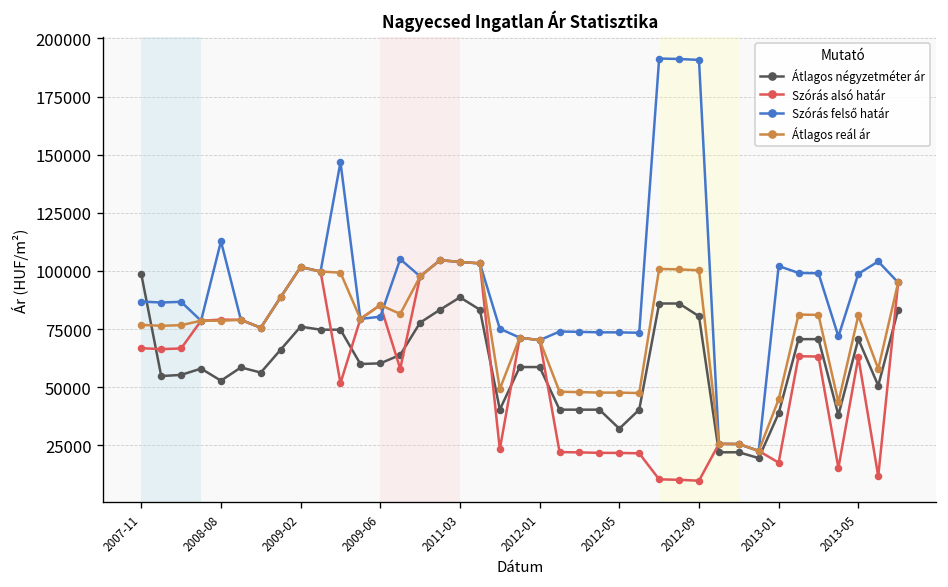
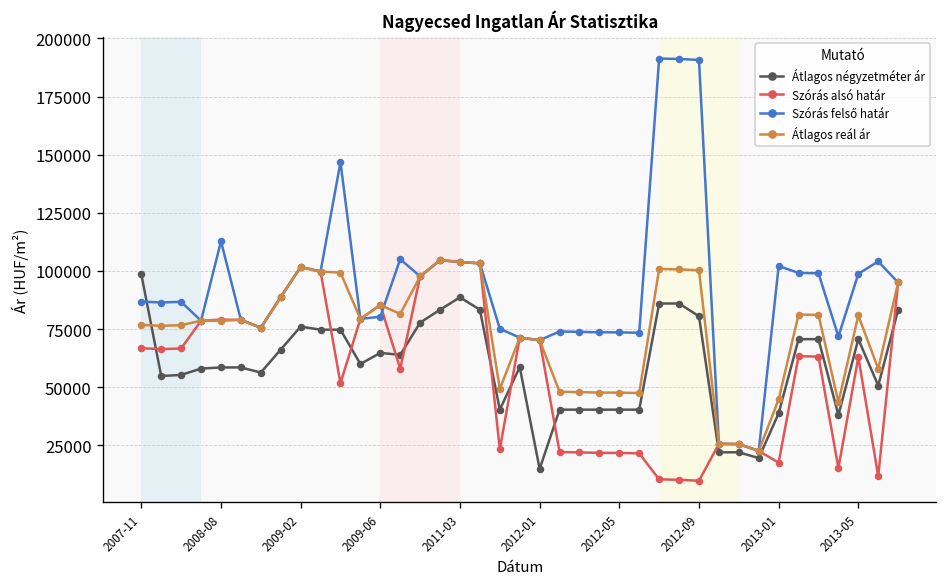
Átlagos négyzetméter ár, 2008-08: 53000 -> 58000
Átlagos négyzetméter ár, 2009-06: 60000 -> 65000
Átlagos négyzetméter ár, 2012-01: 59000 -> 15000
Átlagos négyzetméter ár, 2012-05: 32000 -> 40000
